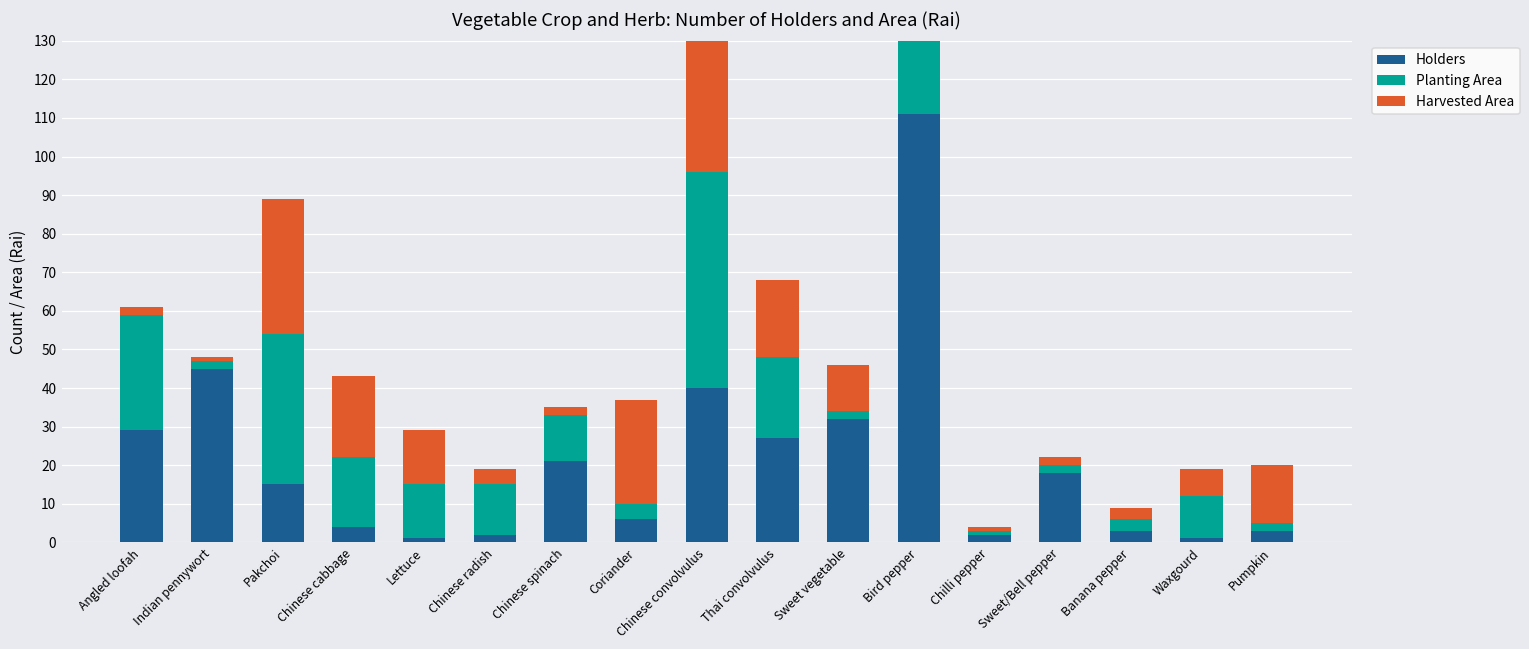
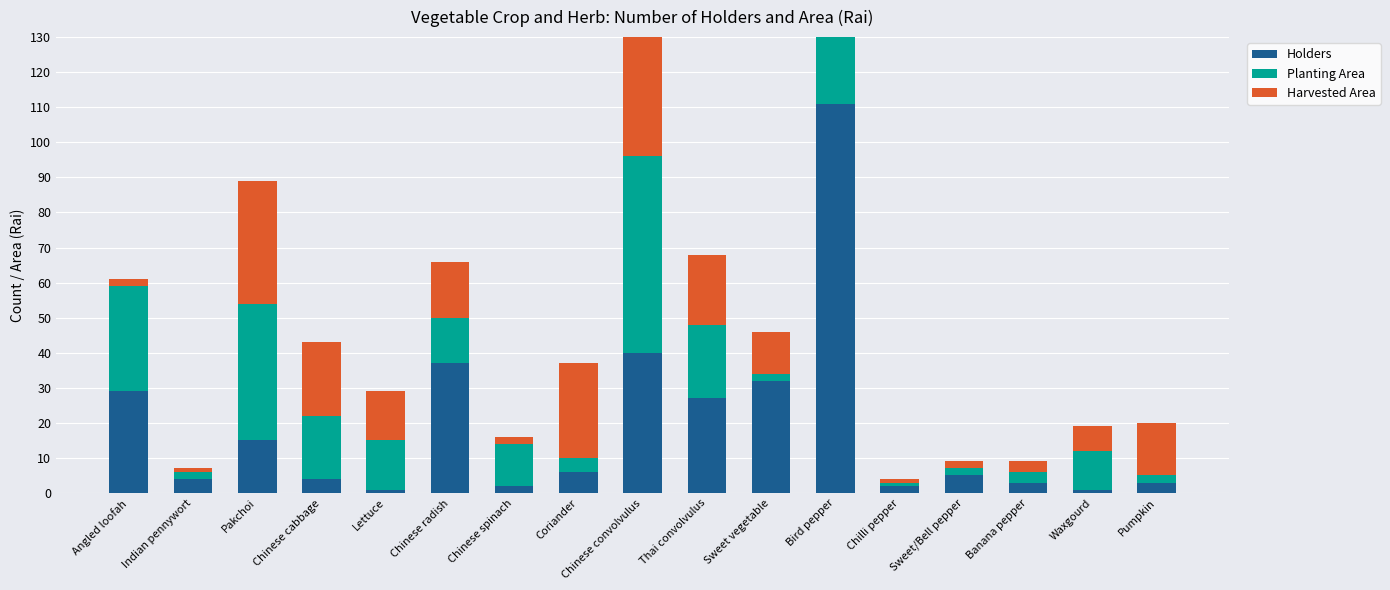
Holders, Indian pennywort: 45 -> 4
Holders, Chinese radish: 2 -> 37
Harvested Area, Chinese radish: 4 -> 16
Holders, Chinese spinach: 21 -> 2
Holders, Sweet/Bell pepper: 18 -> 5
